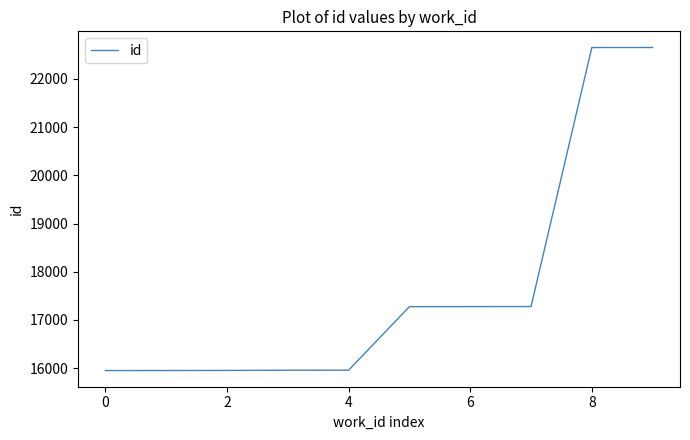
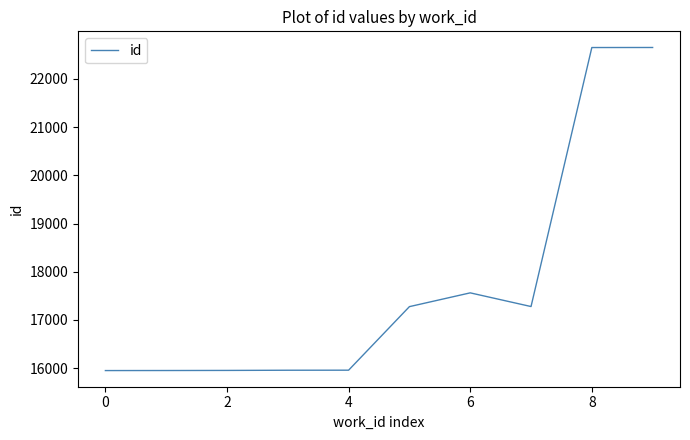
6: 17300 -> 17600
